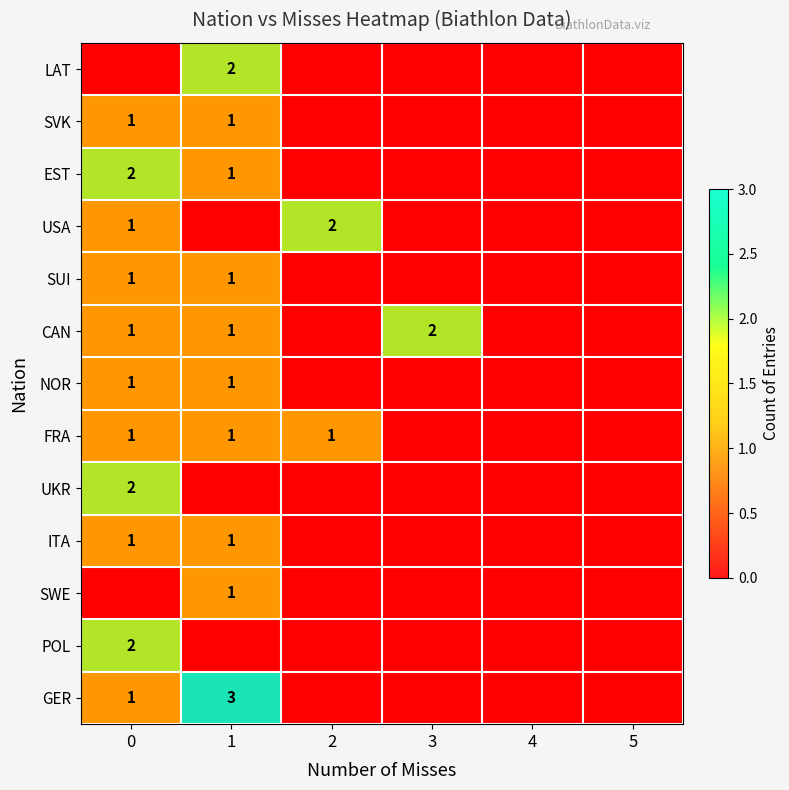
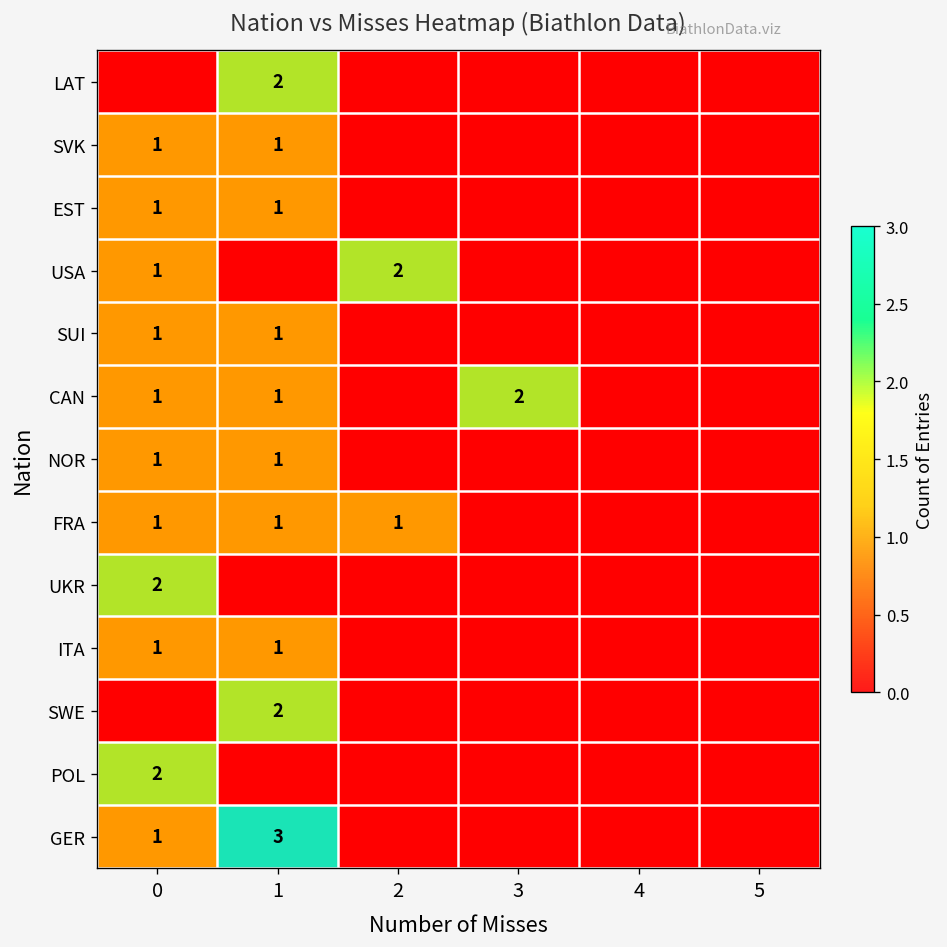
EST, 0: 2 -> 1
SWE, 1: 1 -> 2
